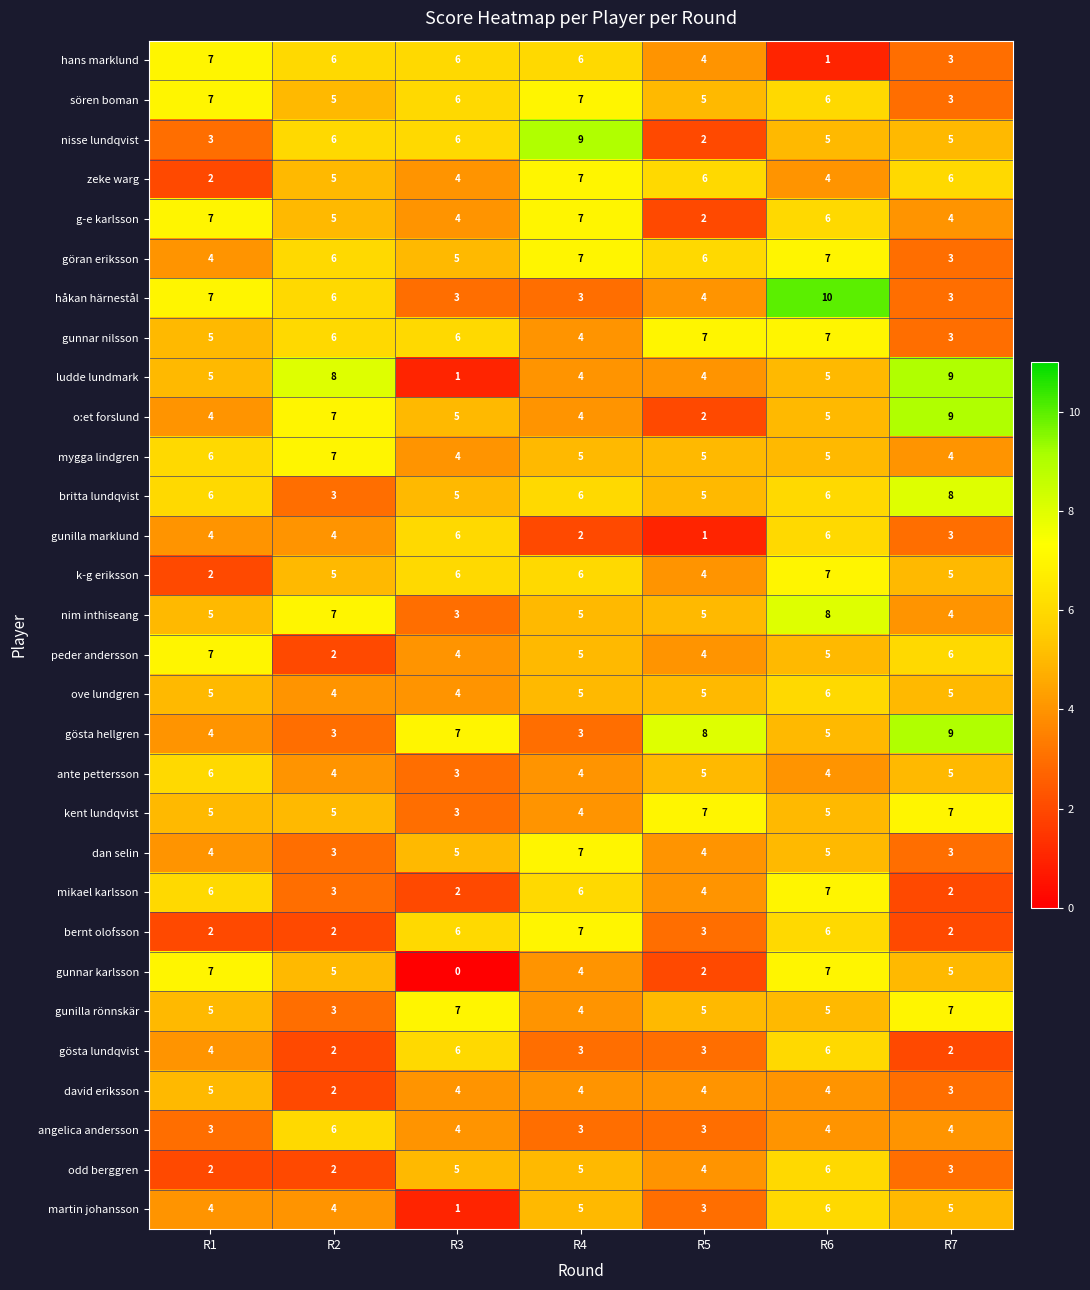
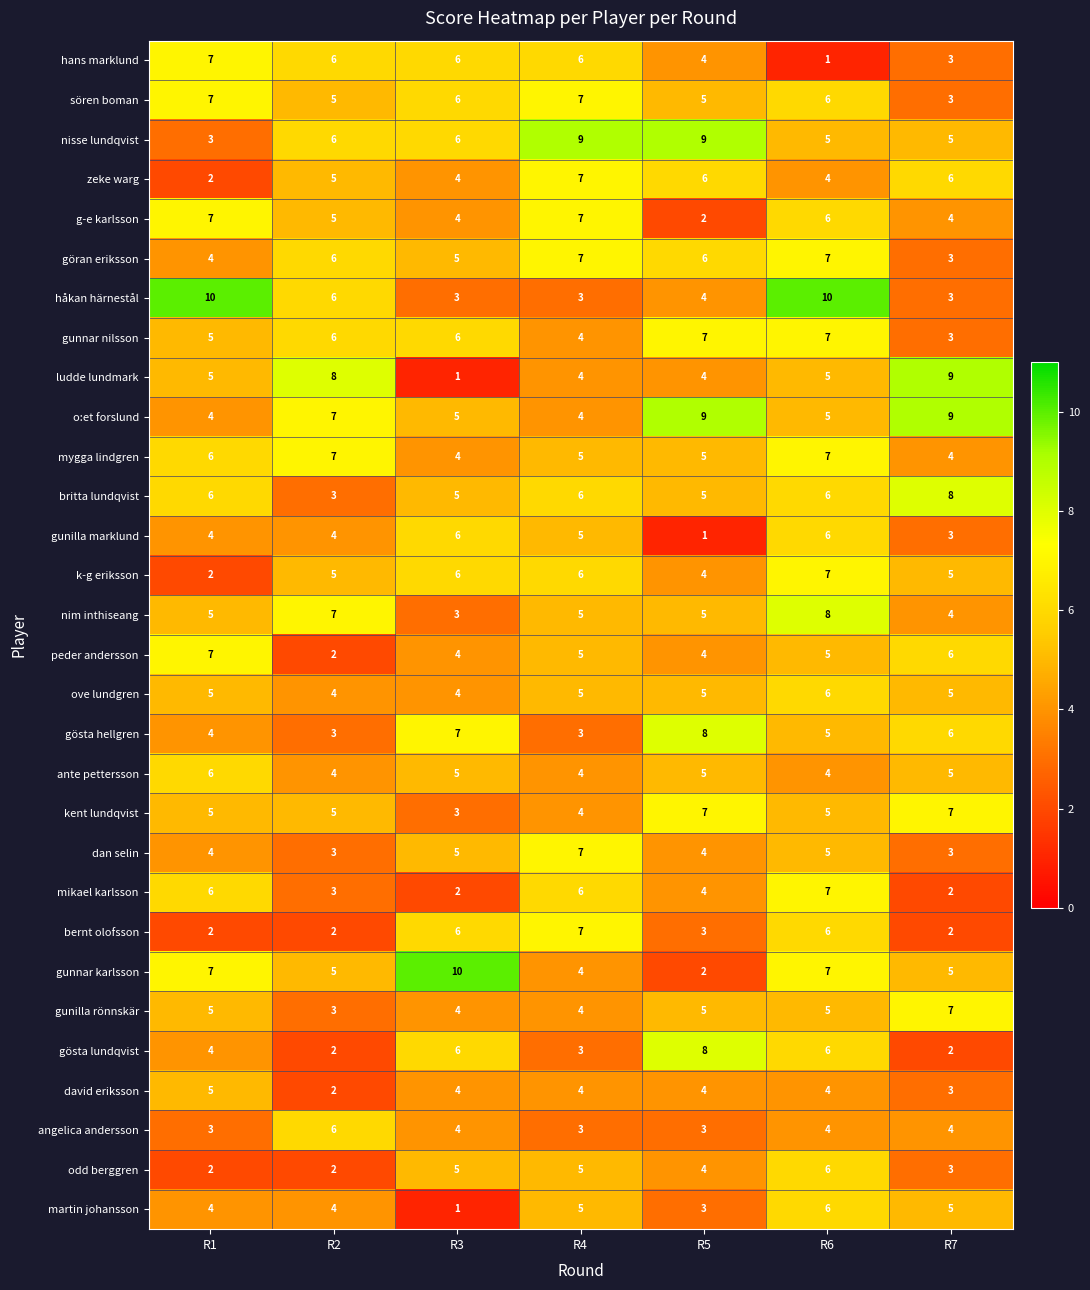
nisse lundqvist, R5: 2 -> 9
håkan härnestål, R1: 7 -> 10
o:et forslund, R5: 2 -> 9
mygga lindgren, R6: 5 -> 7
gunilla marklund, R4: 2 -> 5
gösta hellgren, R7: 9 -> 6
ante pettersson, R3: 3 -> 5
gunnar karlsson, R3: 0 -> 10
gunilla rönnskär, R3: 7 -> 4
gösta lundqvist, R5: 3 -> 8
